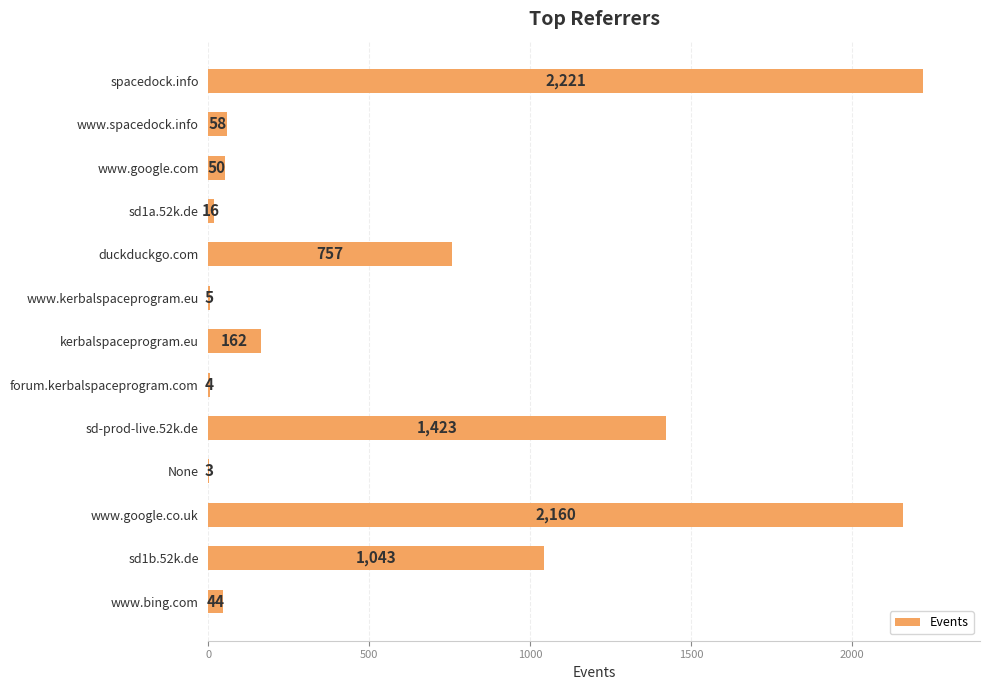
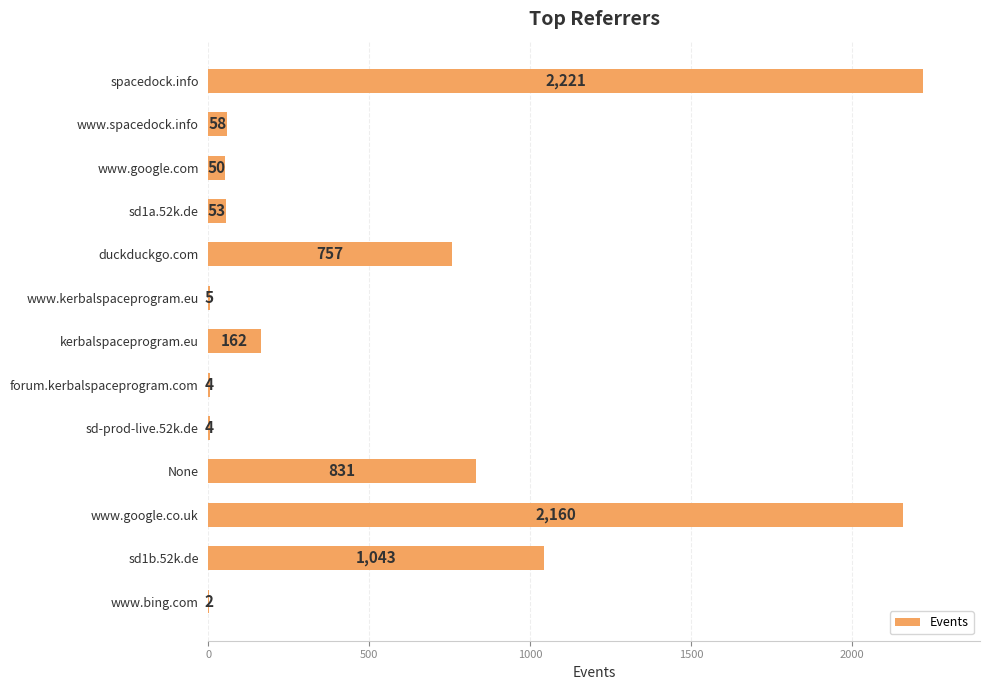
sd1a.52k.de: 16 -> 53
sd-prod-live.52k.de: 1,423 -> 4
None: 3 -> 831
www.bing.com: 44 -> 2
